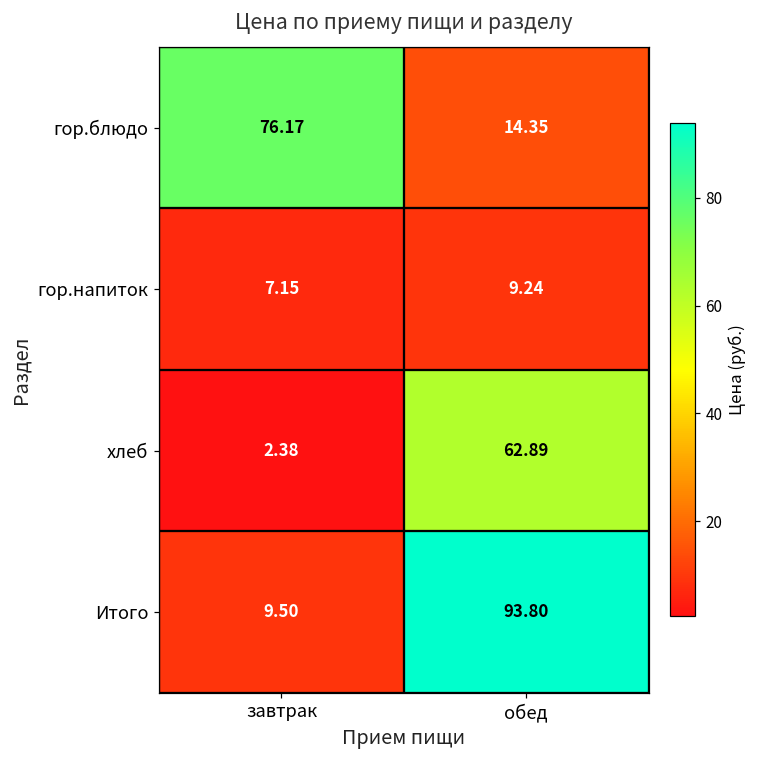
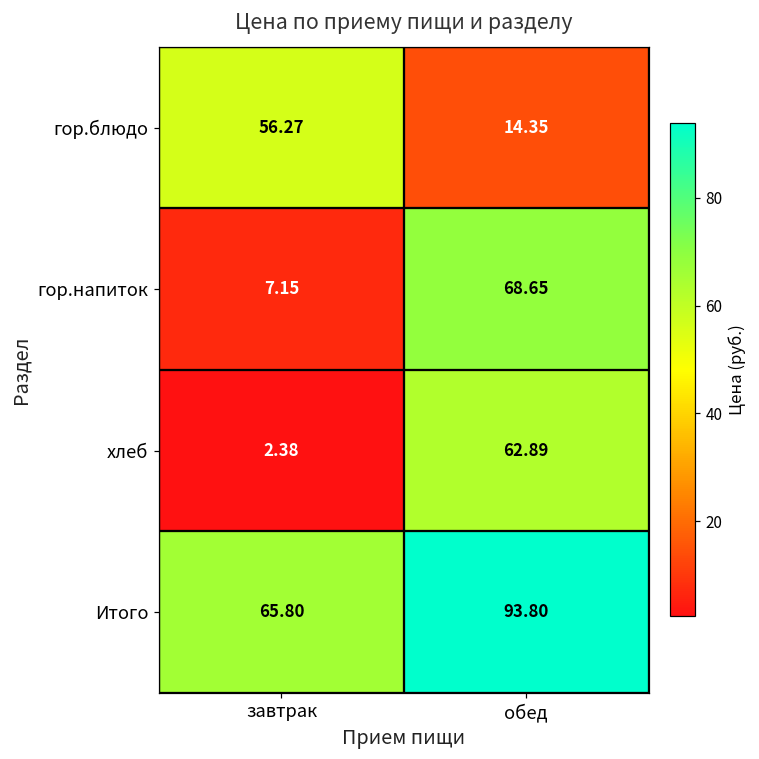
гор.блюдо, завтрак: 76.17 -> 56.27
гор.напиток, обед: 9.24 -> 68.65
Итого, завтрак: 9.50 -> 65.80
